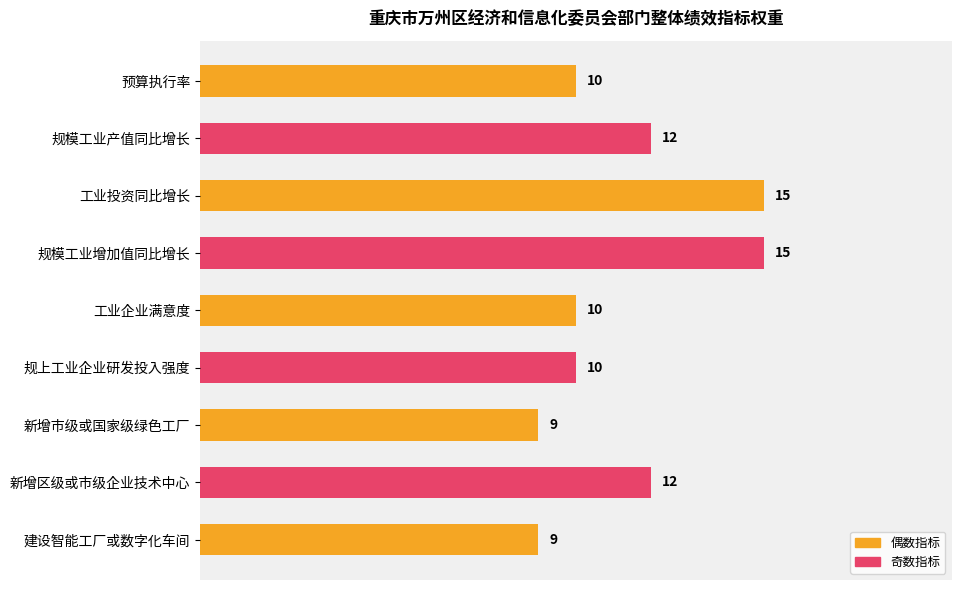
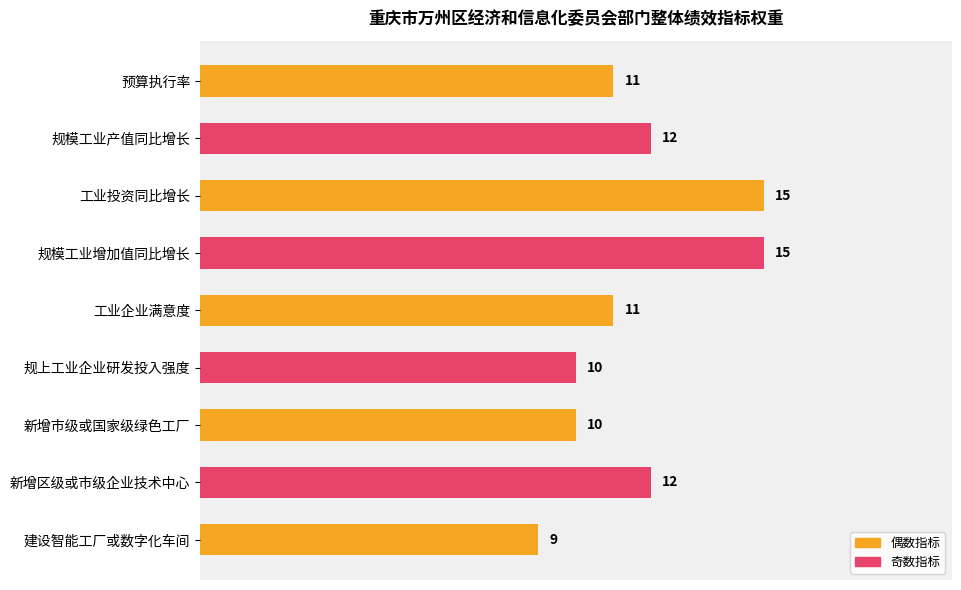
预算执行率: 10 -> 11
工业企业满意度: 10 -> 11
新增市级或国家级绿色工厂: 9 -> 10
